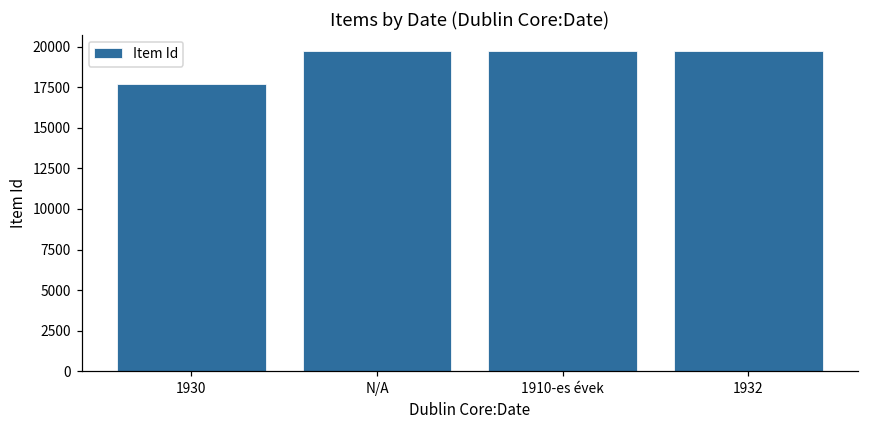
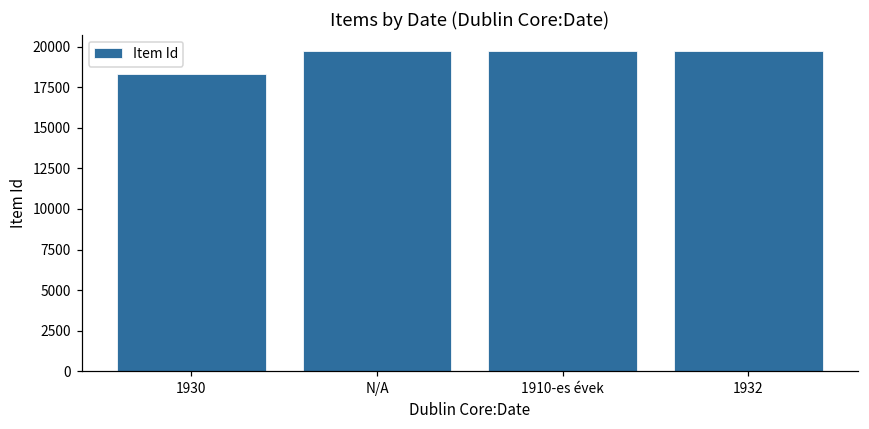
1930: 17700 -> 18300
